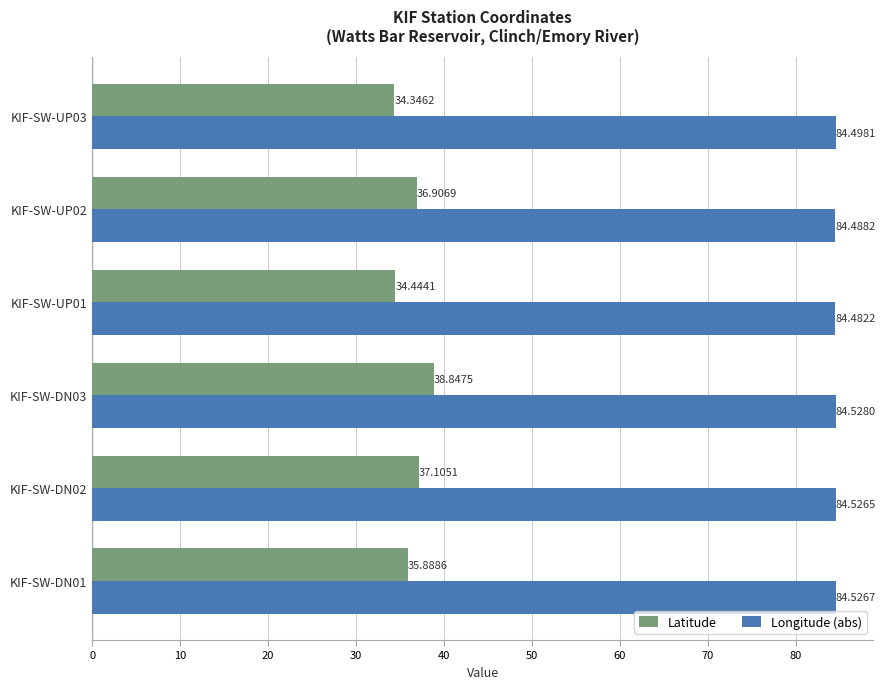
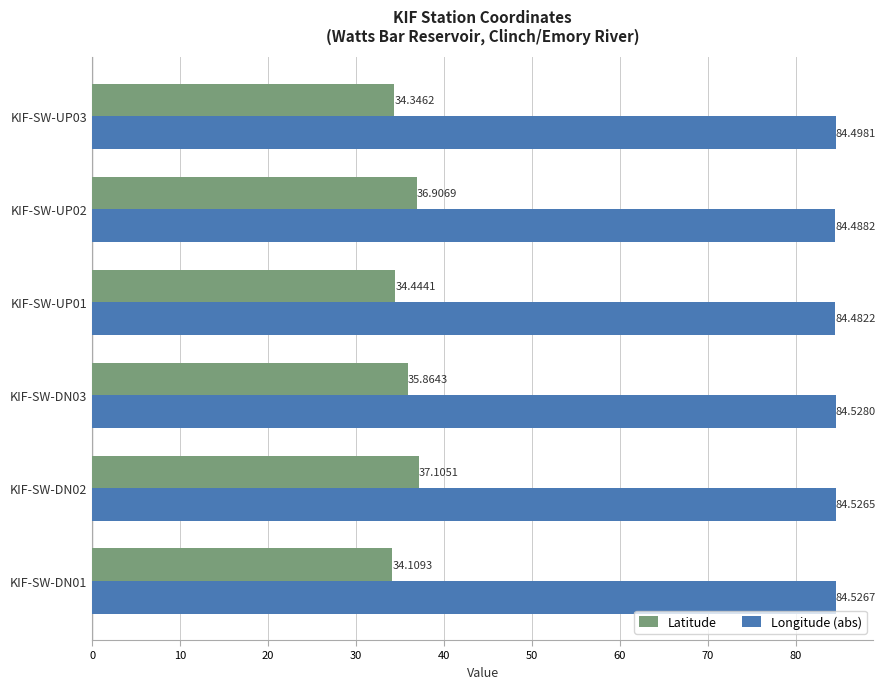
Latitude, KIF-SW-DN03: 38.8475 -> 35.8643
Latitude, KIF-SW-DN01: 35.8886 -> 34.1093
